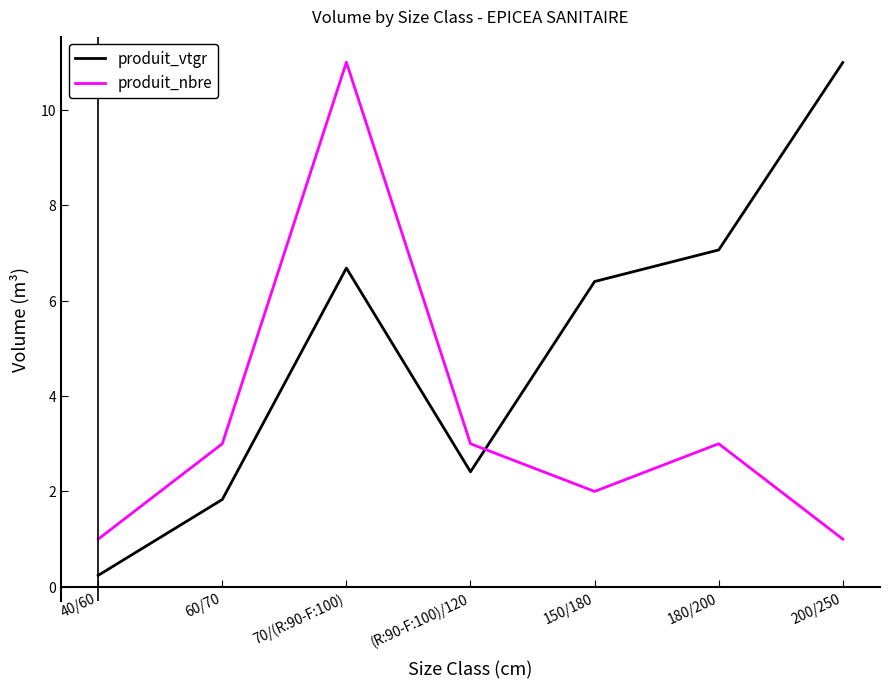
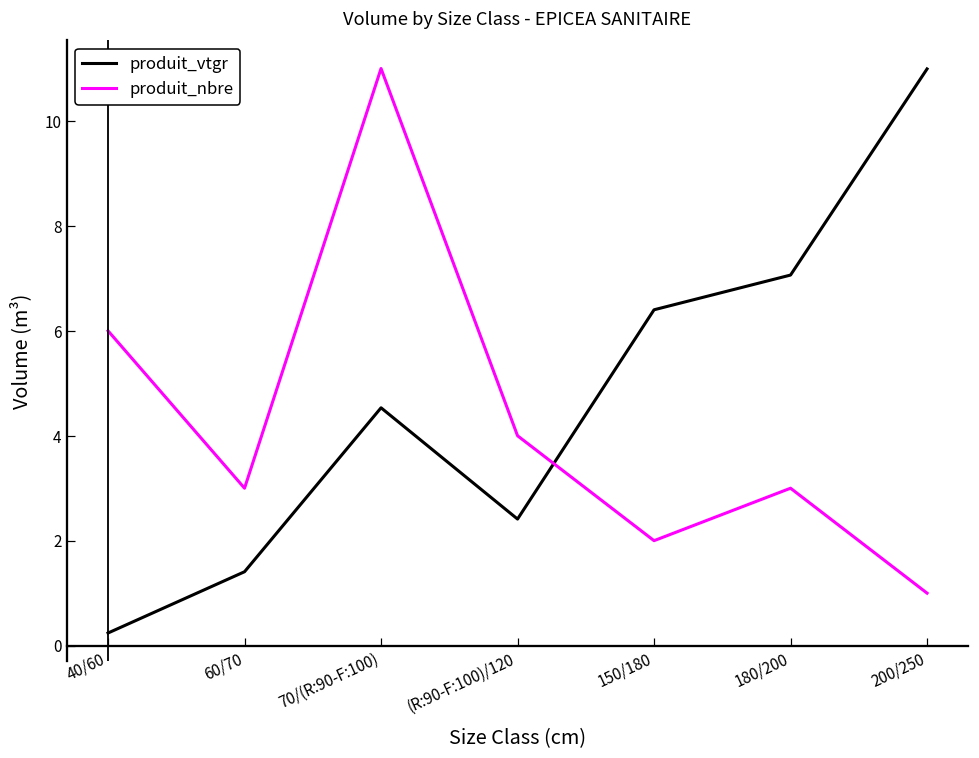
produit_nbre, 40/60: 1 -> 6
produit_vtgr, 60/70: 1.8 -> 1.4
produit_vtgr, 70/(R:90-F:100): 6.7 -> 4.5
produit_nbre, (R:90-F:100)/120: 3 -> 4
